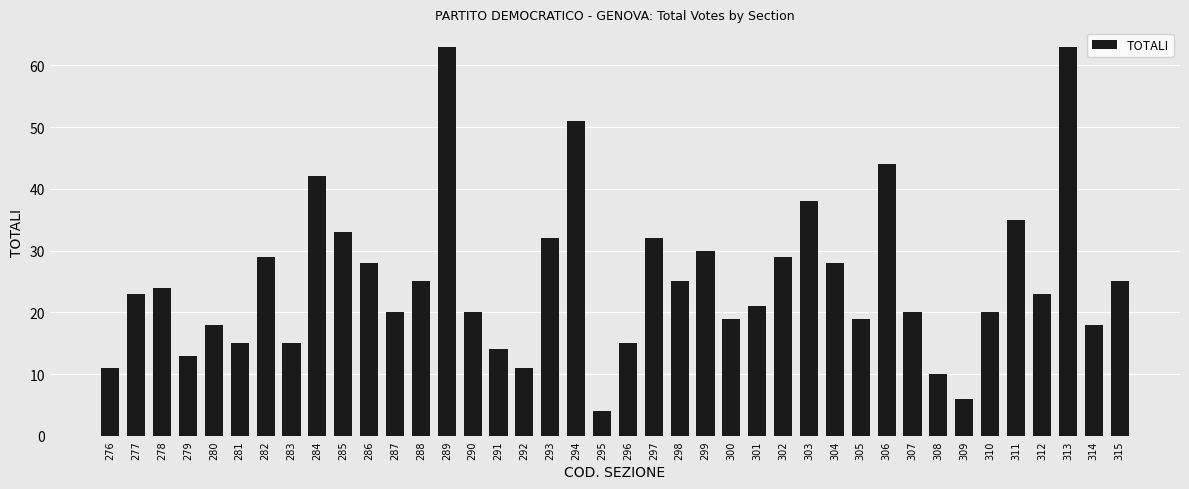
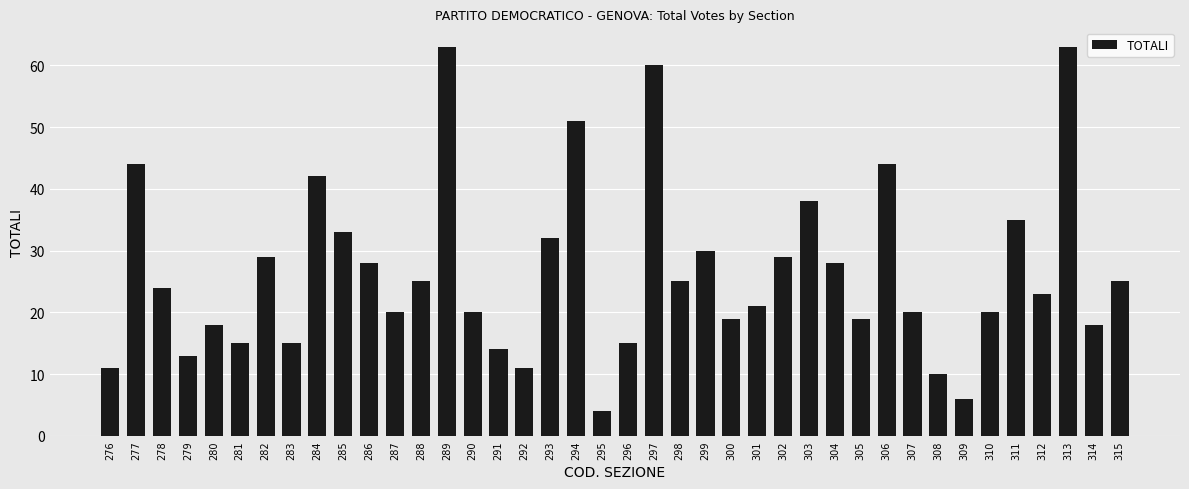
277: 23 -> 44
297: 32 -> 60
